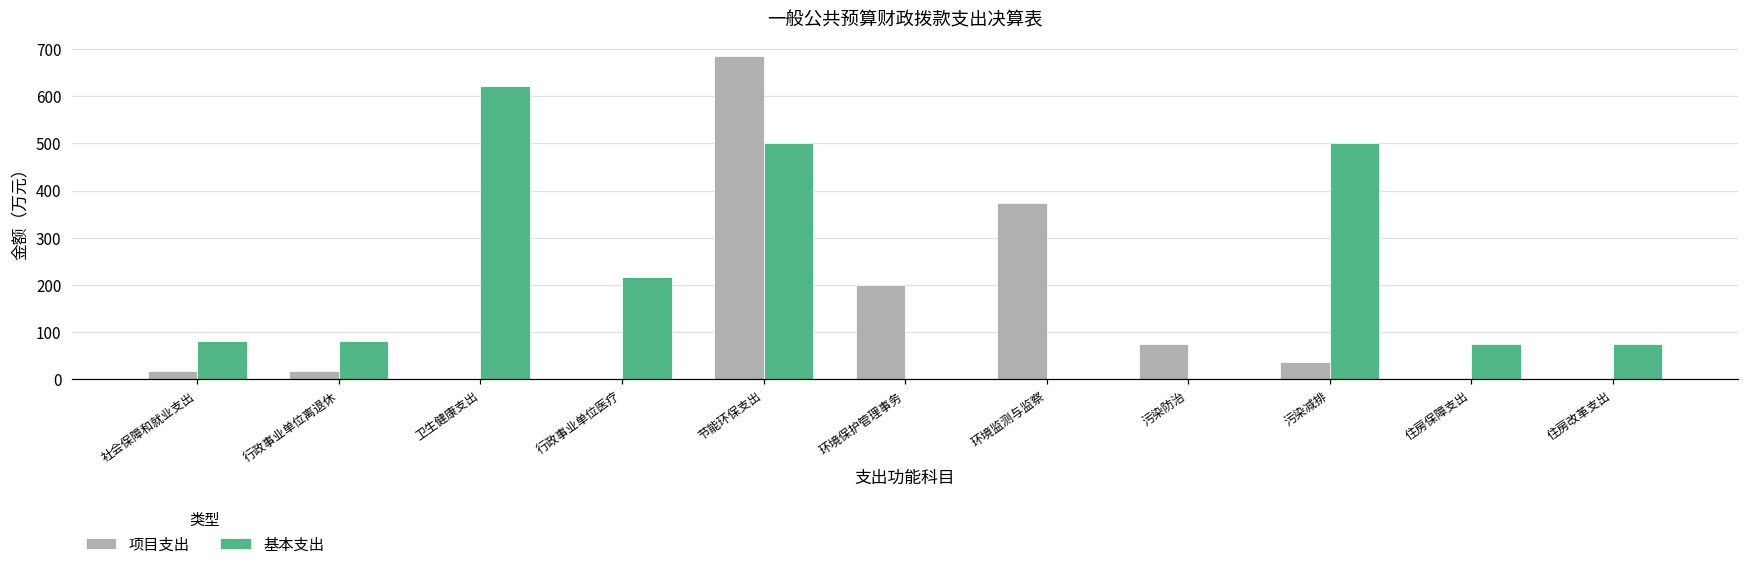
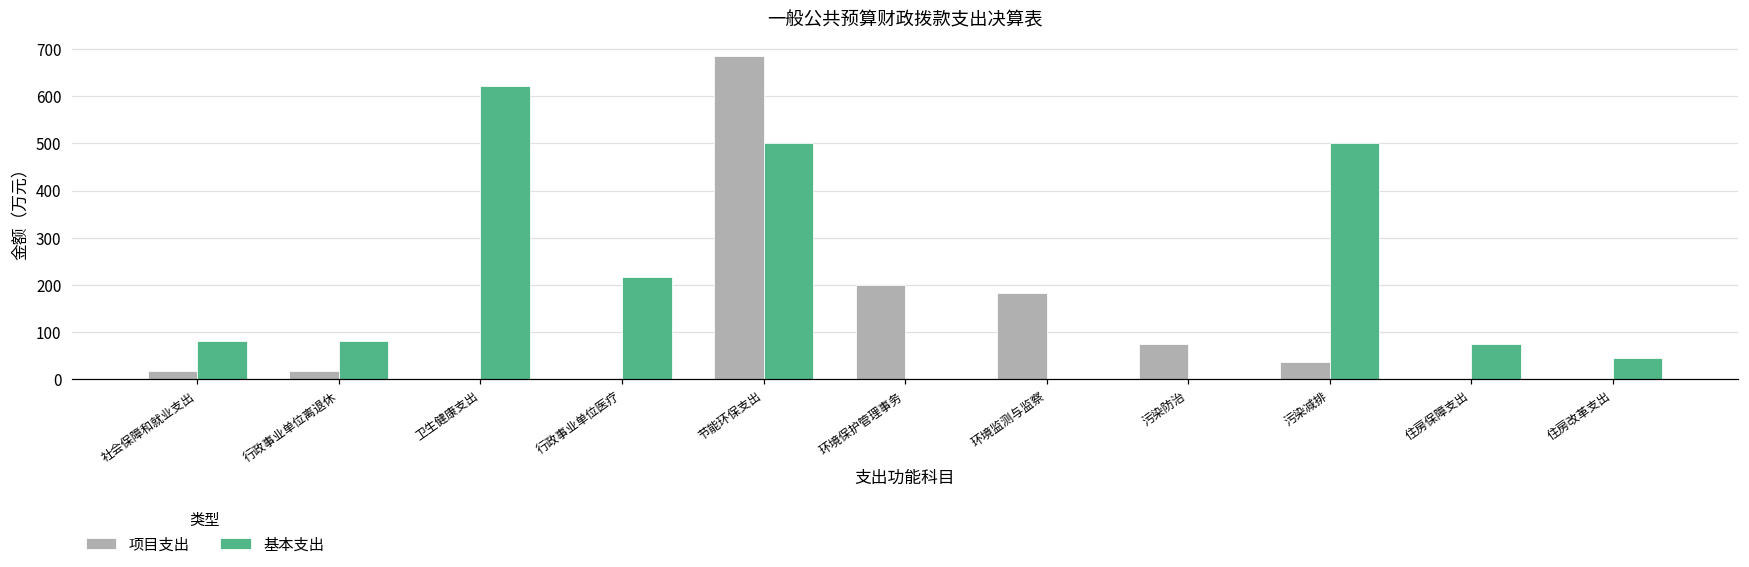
项目支出, 环境监测与监察: 370 -> 180
基本支出, 住房改革支出: 80 -> 40
